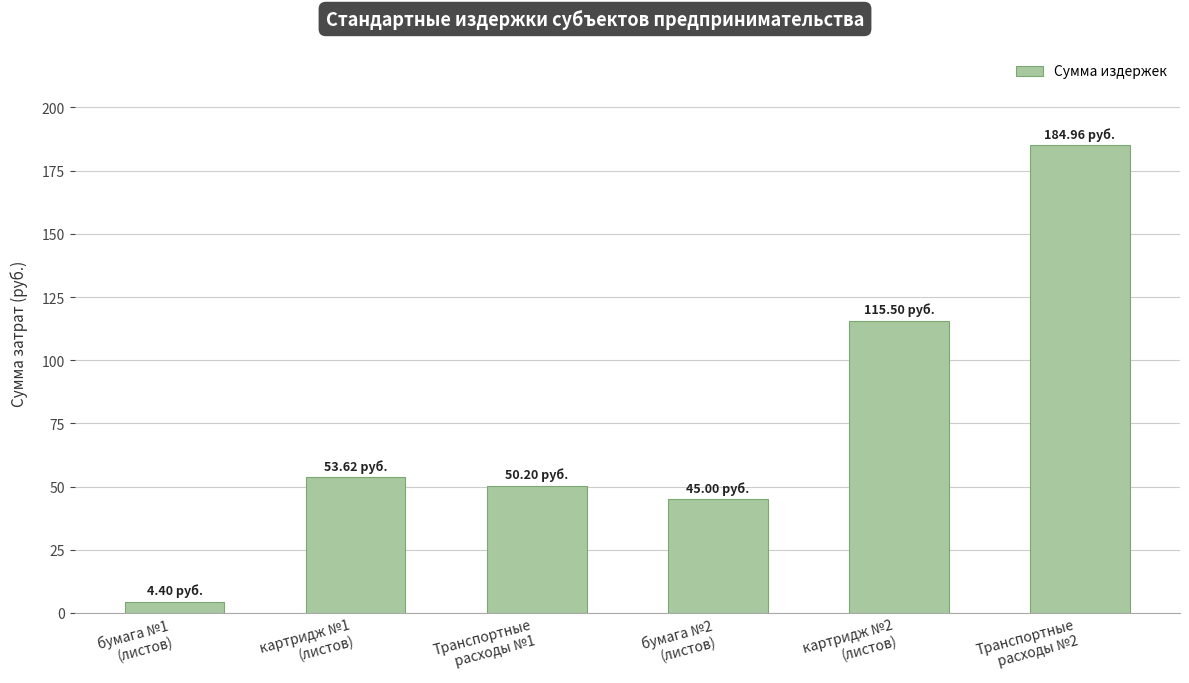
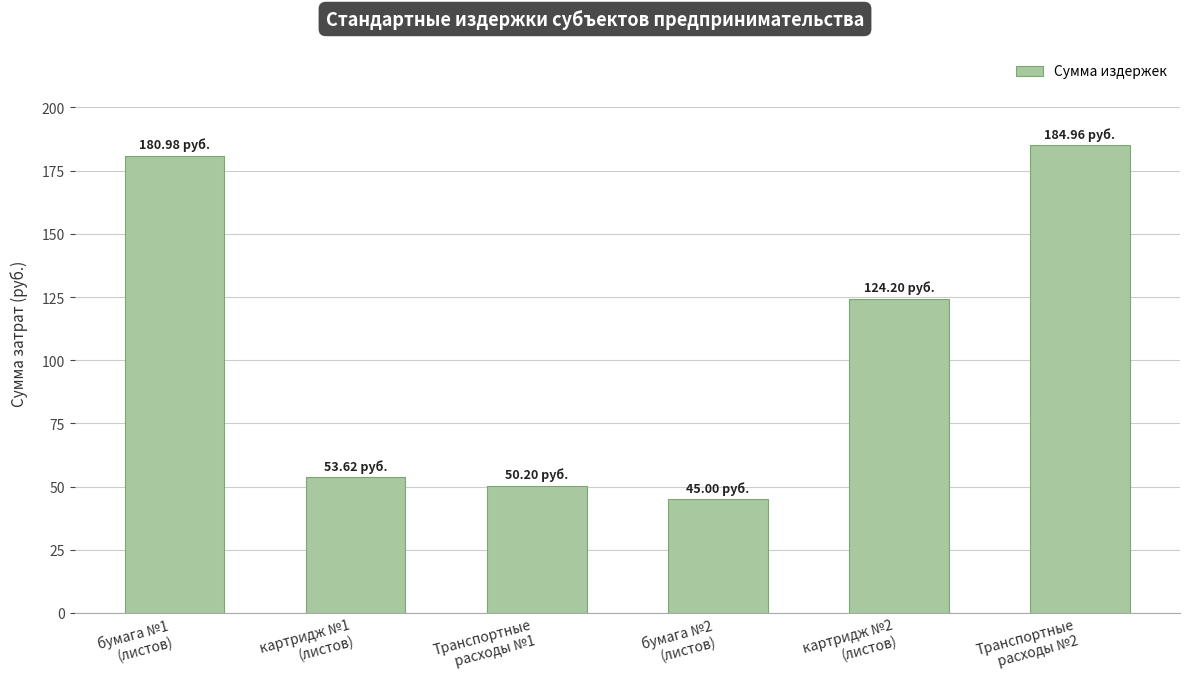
бумага №1 (листов): 4.40 -> 180.98
картридж №2 (листов): 115.50 -> 124.20
